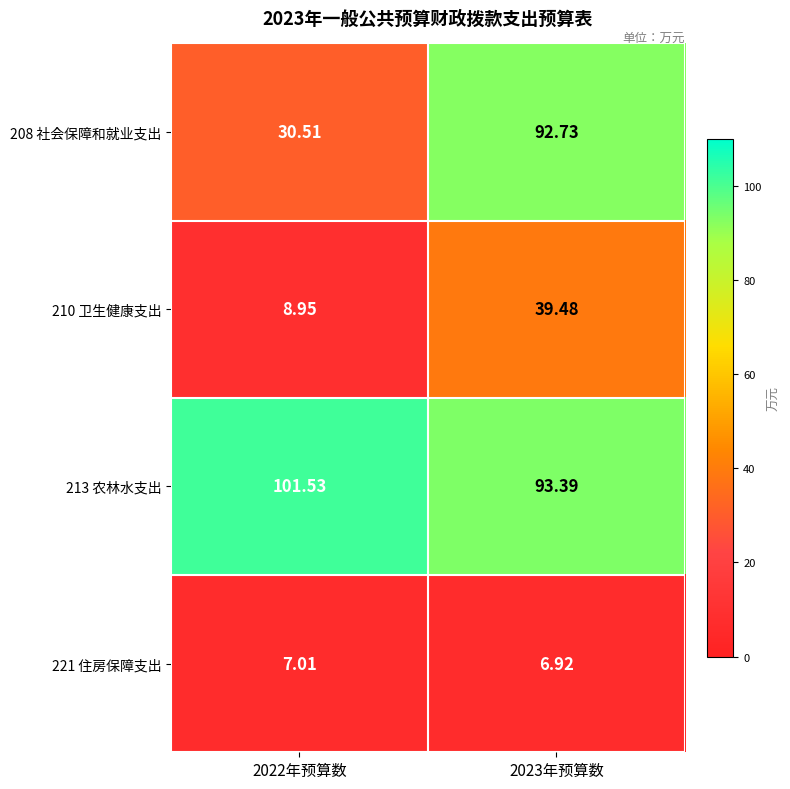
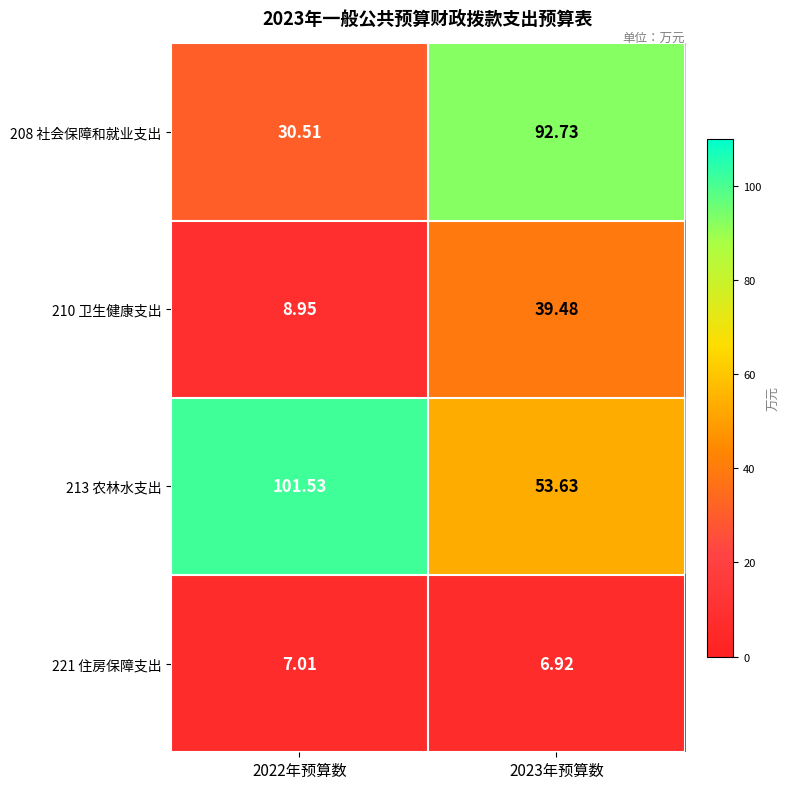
213 农林水支出, 2023年预算数: 93.39 -> 53.63
